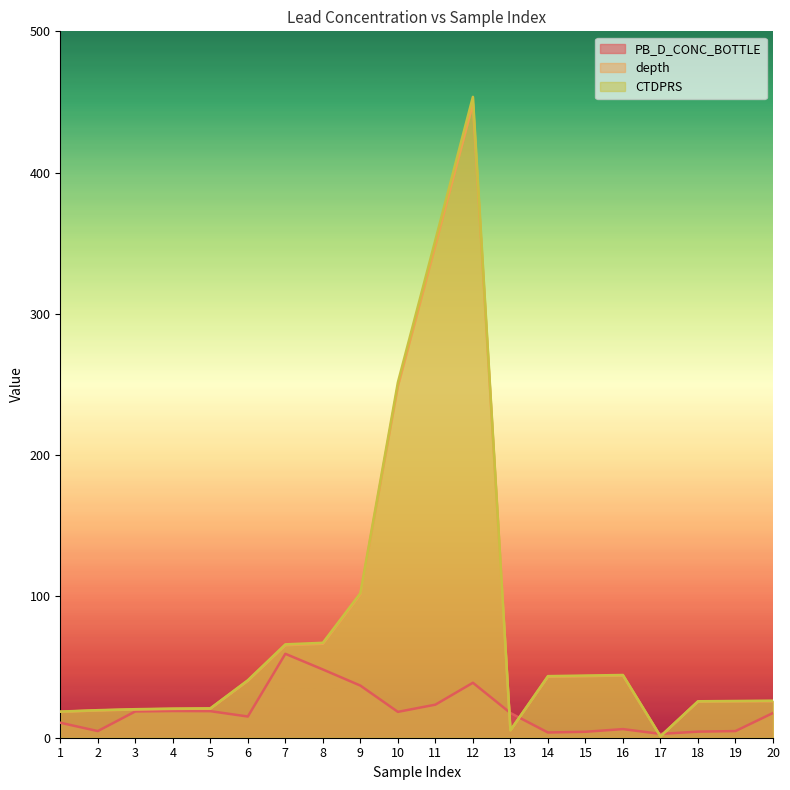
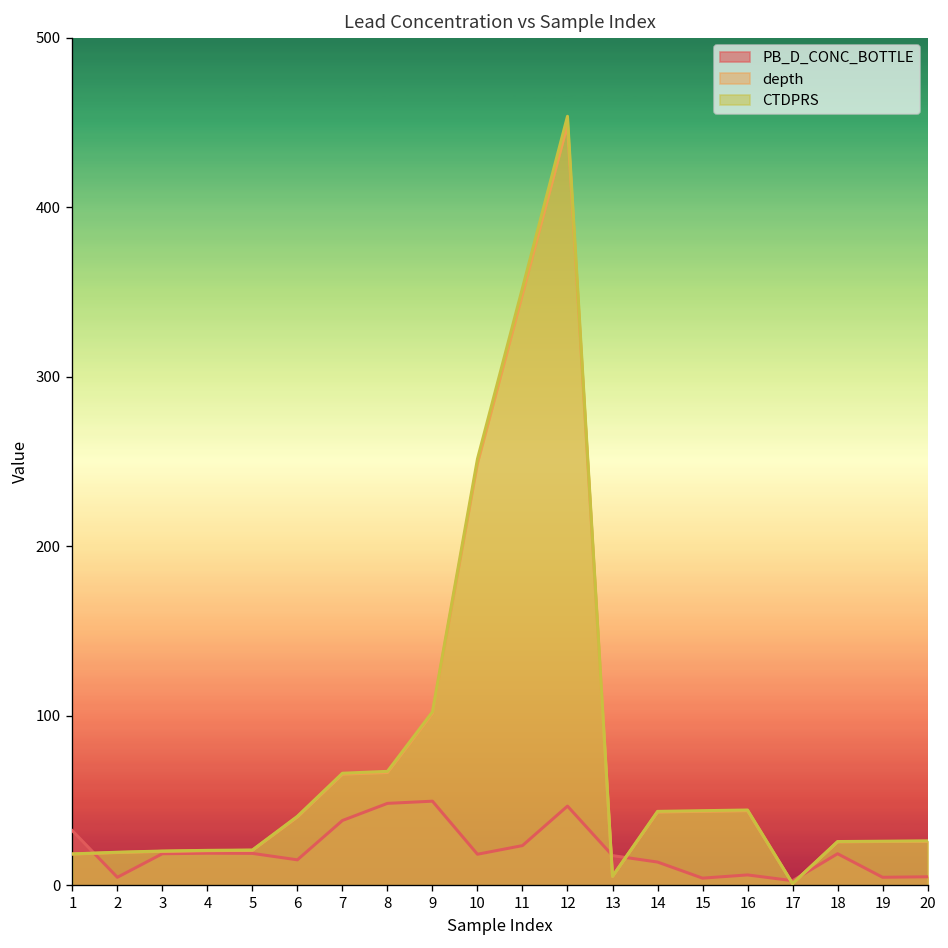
PB_D_CONC_BOTTLE, 1: 11 -> 32
PB_D_CONC_BOTTLE, 7: 59 -> 38
PB_D_CONC_BOTTLE, 9: 37 -> 50
PB_D_CONC_BOTTLE, 12: 39 -> 47
PB_D_CONC_BOTTLE, 14: 4 -> 14
PB_D_CONC_BOTTLE, 18: 4 -> 19
PB_D_CONC_BOTTLE, 20: 18 -> 5
